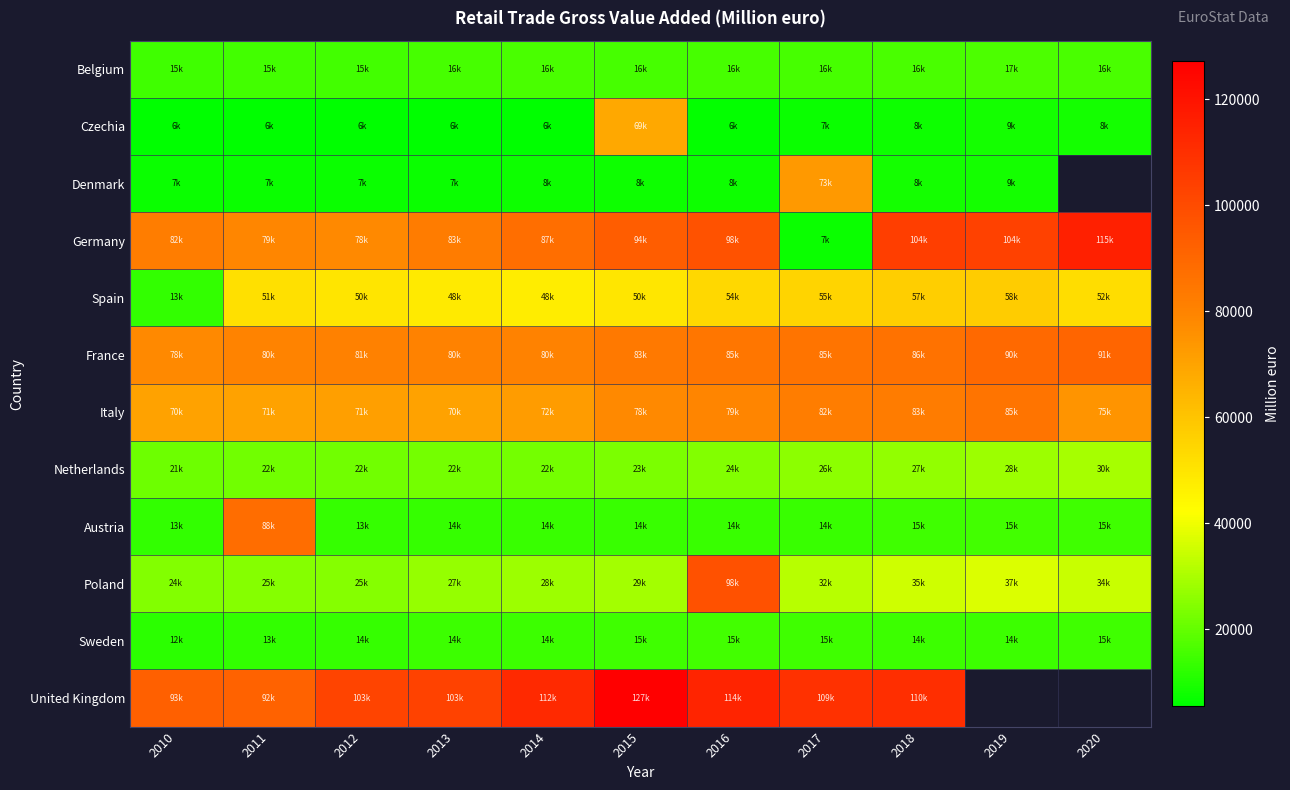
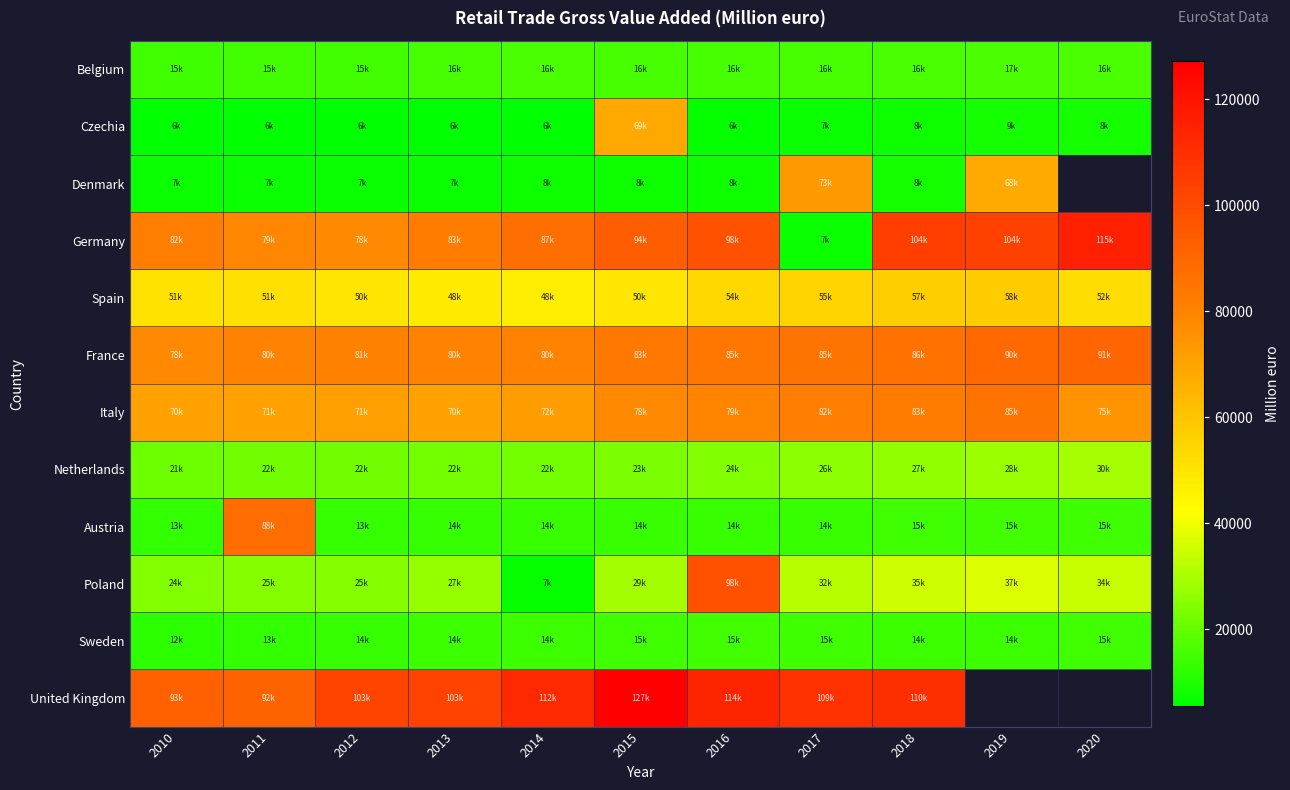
Denmark, 2019: 9k -> 68k
Spain, 2010: 13k -> 51k
Poland, 2014: 28k -> 7k
